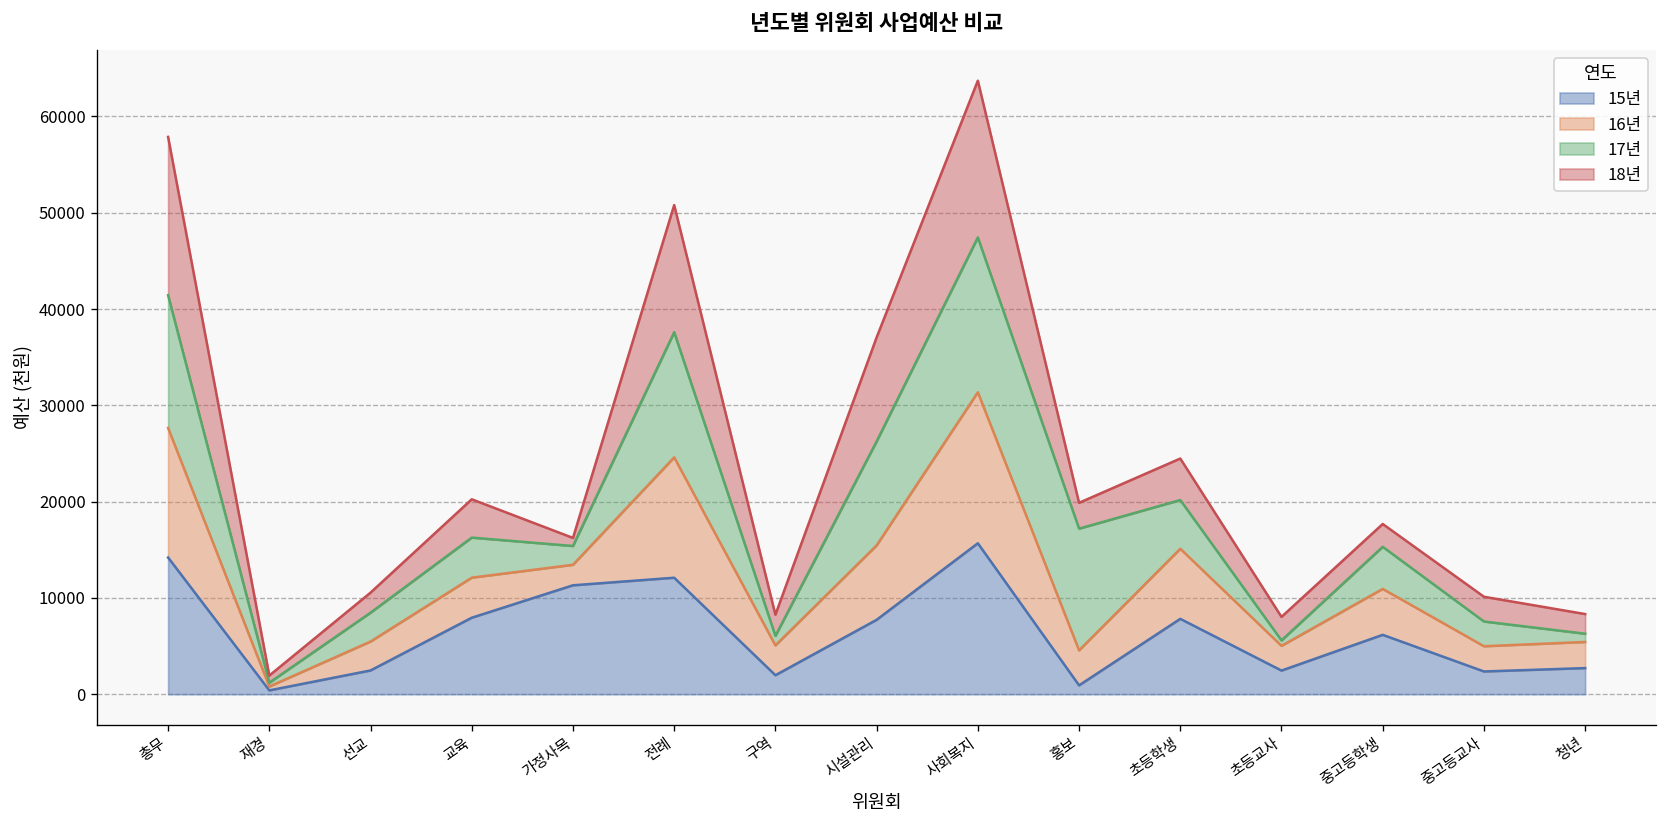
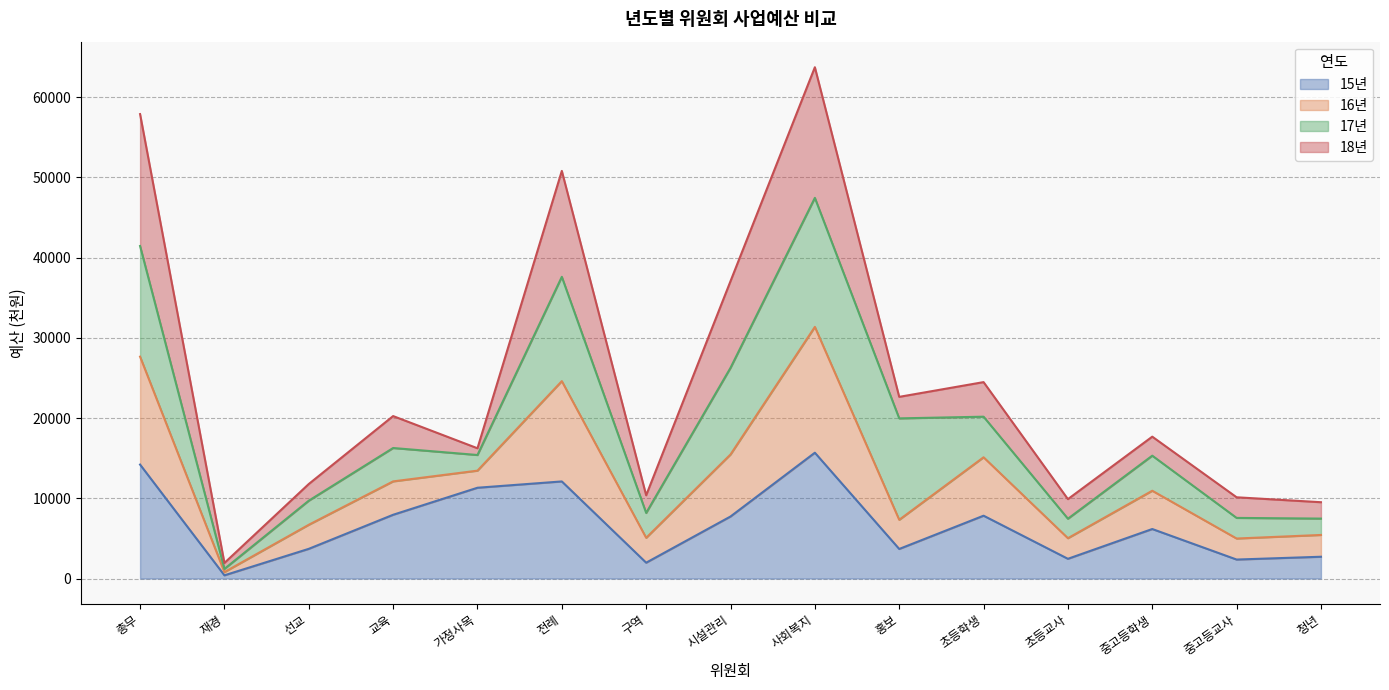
15년, 선교: 2000 -> 4000
17년, 구역: 1000 -> 3000
15년, 홍보: 1000 -> 4000
17년, 초등교사: 1000 -> 2000
17년, 청년: 1000 -> 2000
